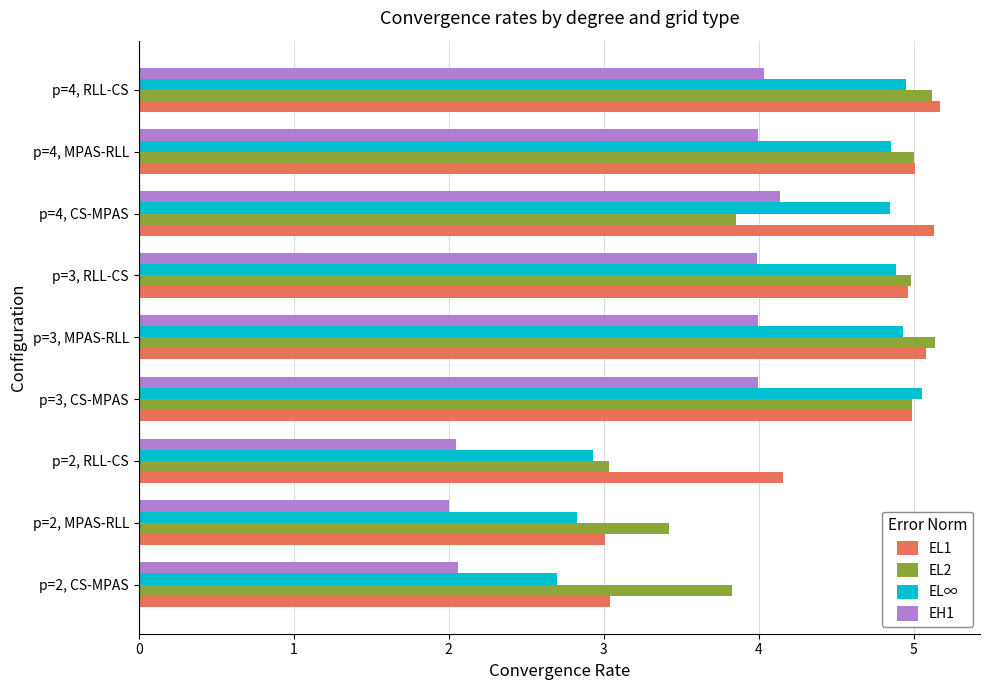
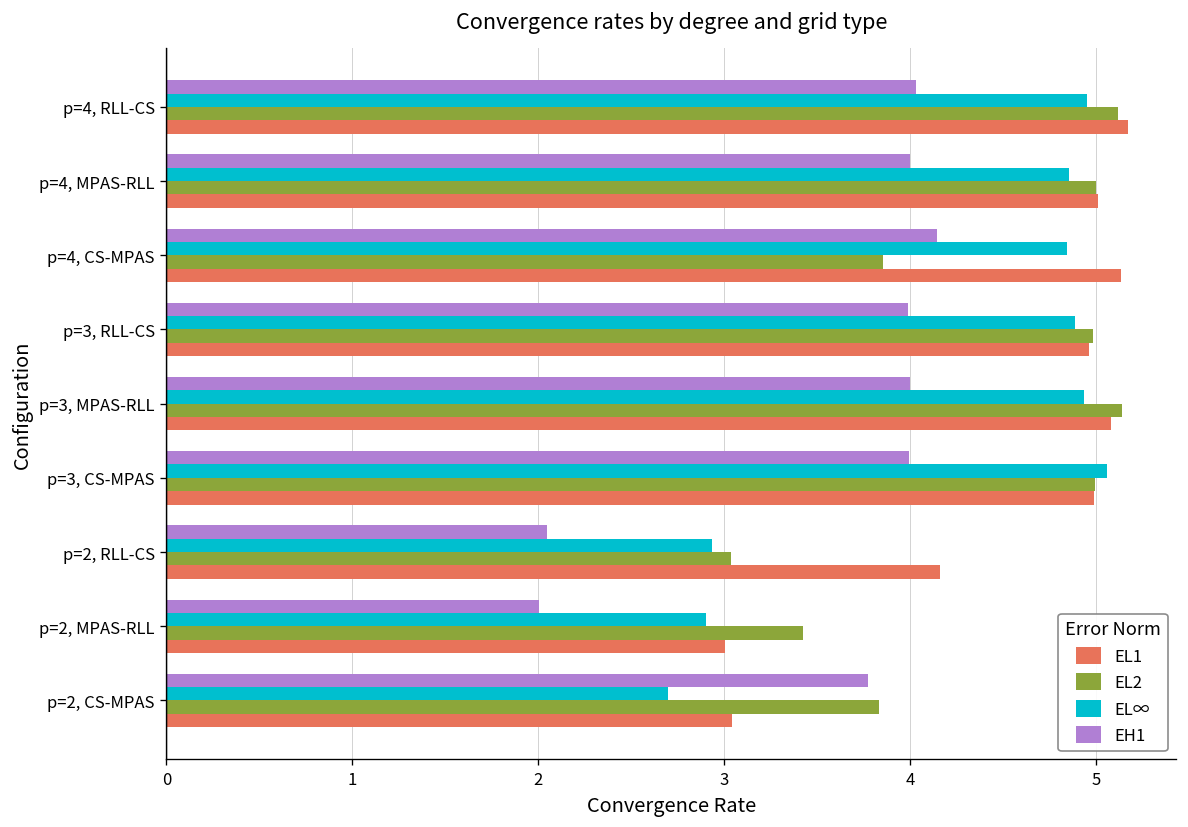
EL∞, p=2, MPAS-RLL: 2.83 -> 2.90
EH1, p=2, CS-MPAS: 2.06 -> 3.77
